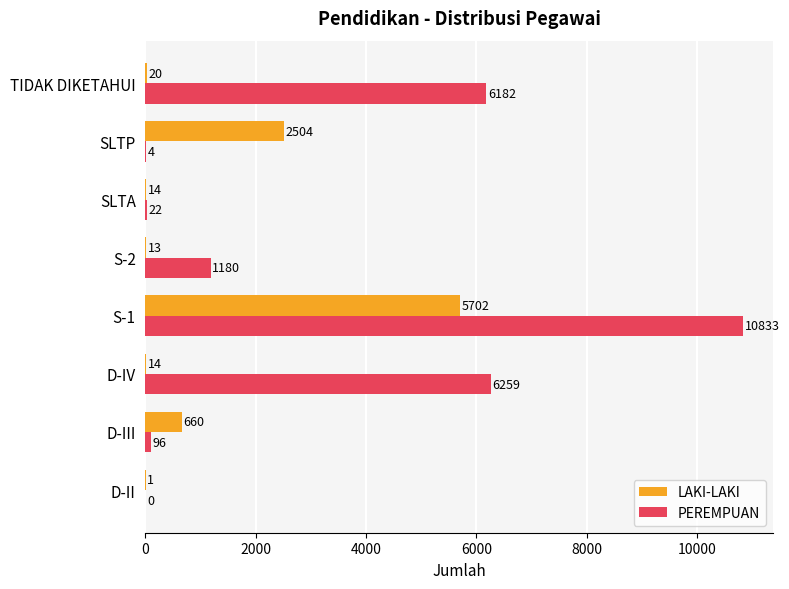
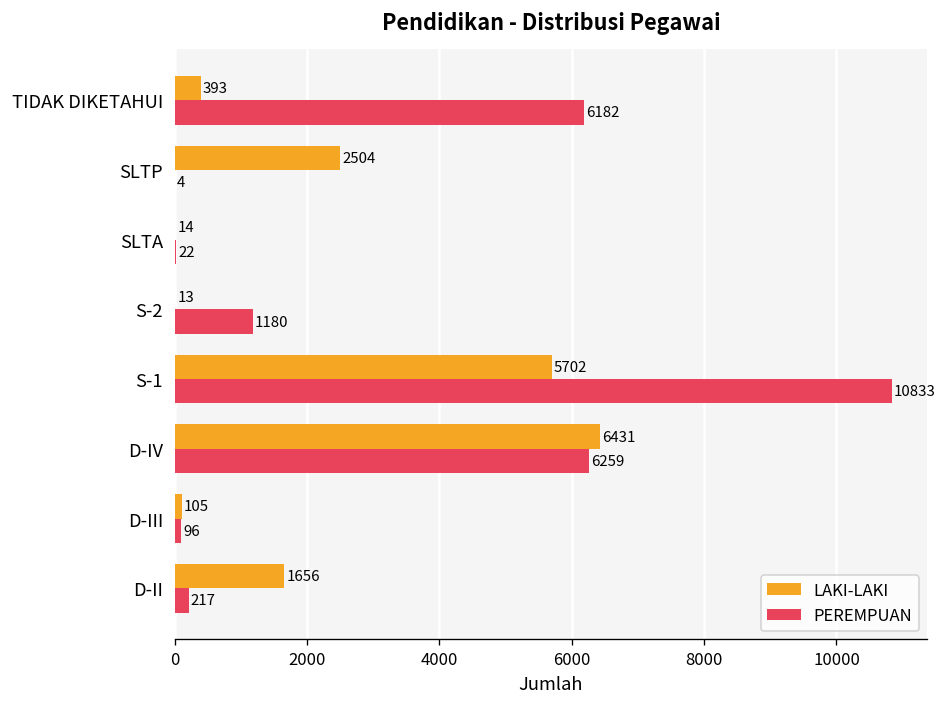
LAKI-LAKI, TIDAK DIKETAHUI: 20 -> 393
LAKI-LAKI, D-IV: 14 -> 6431
LAKI-LAKI, D-III: 660 -> 105
LAKI-LAKI, D-II: 1 -> 1656
PEREMPUAN, D-II: 0 -> 217
